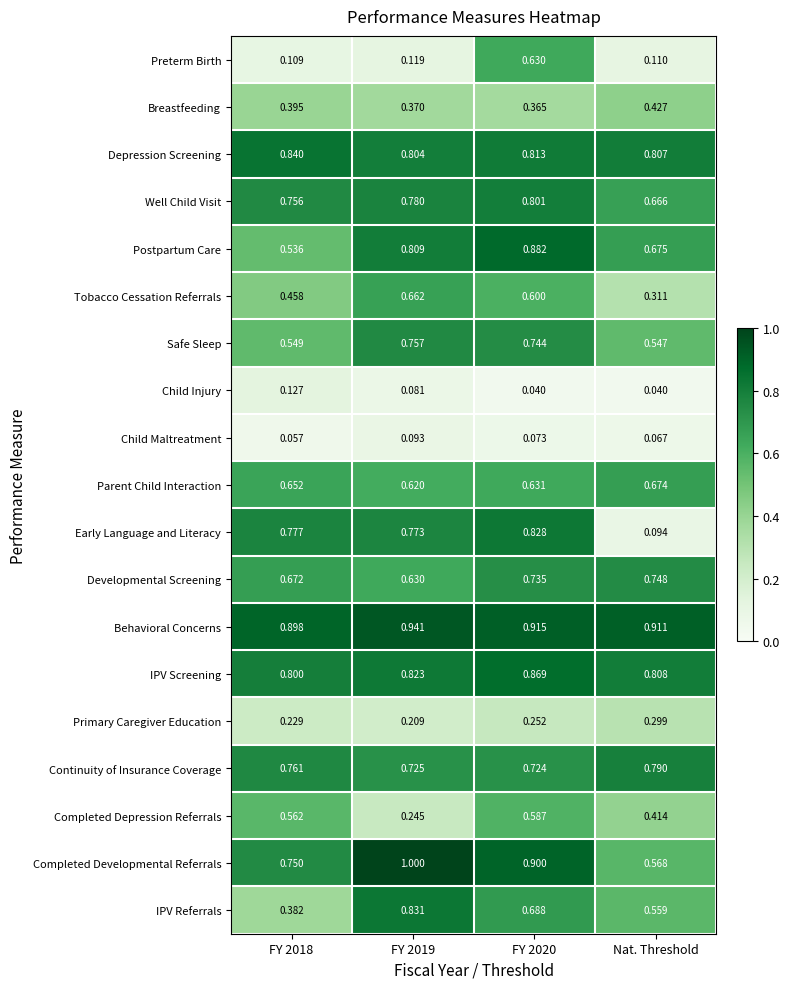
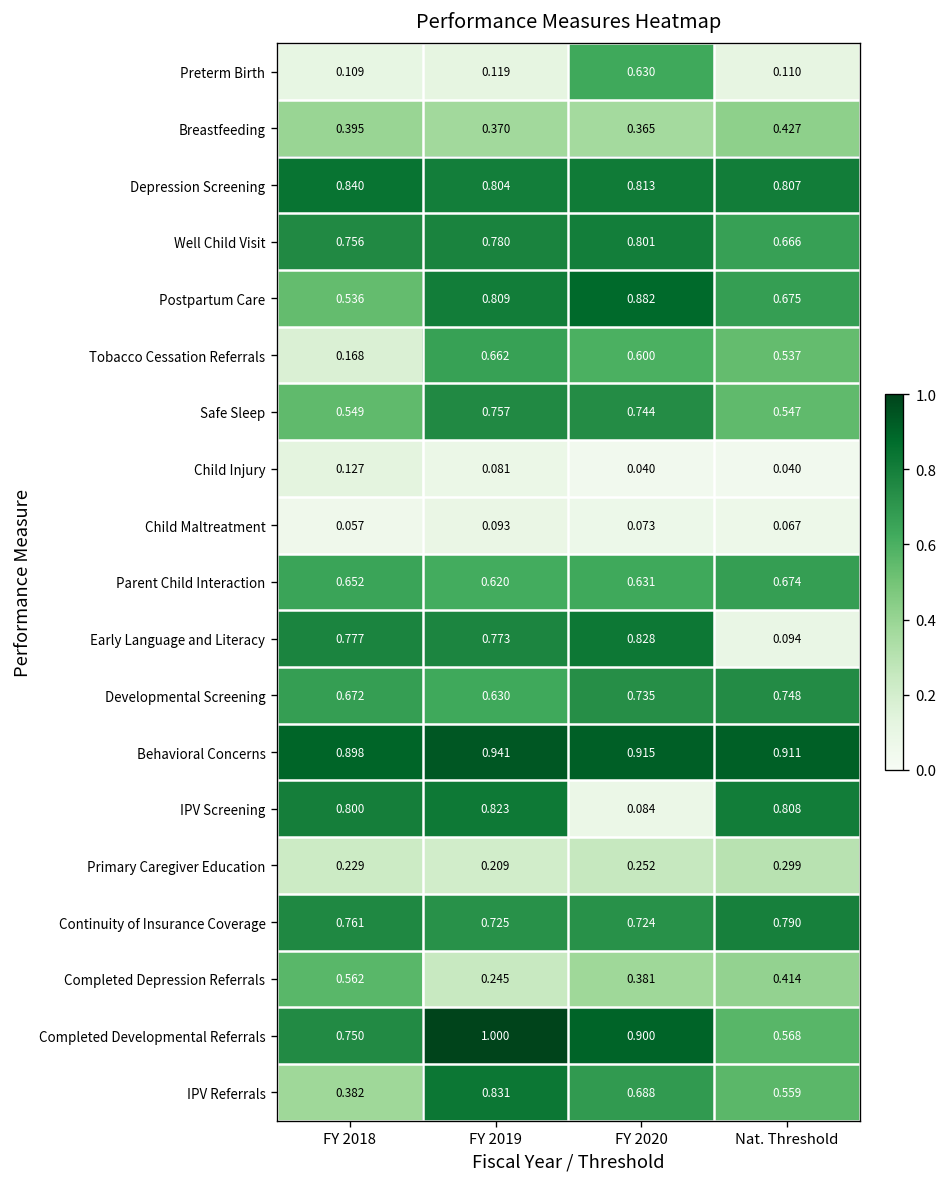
Tobacco Cessation Referrals, FY 2018: 0.458 -> 0.168
Tobacco Cessation Referrals, Nat. Threshold: 0.311 -> 0.537
IPV Screening, FY 2020: 0.869 -> 0.084
Completed Depression Referrals, FY 2020: 0.587 -> 0.381
